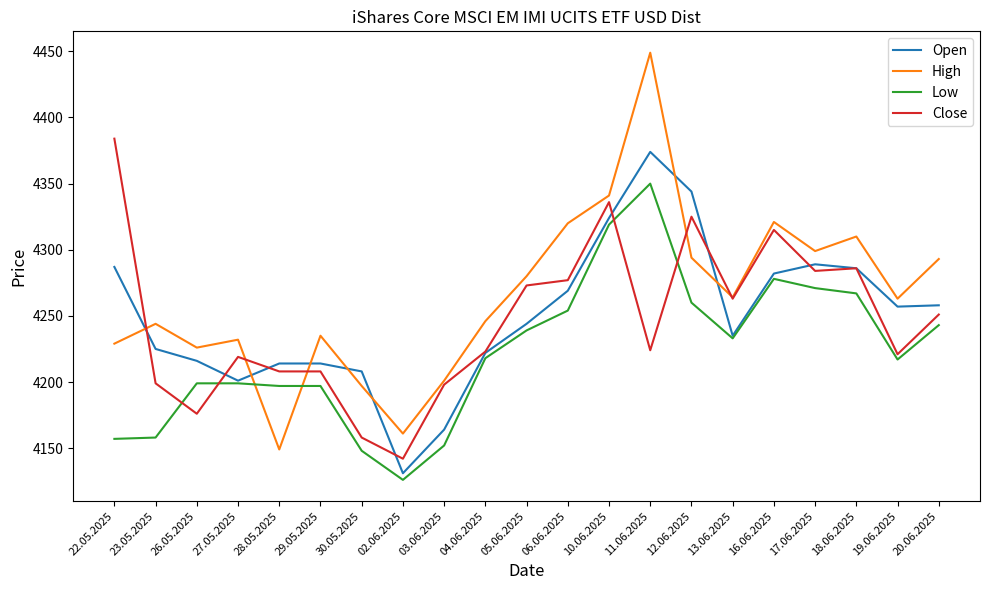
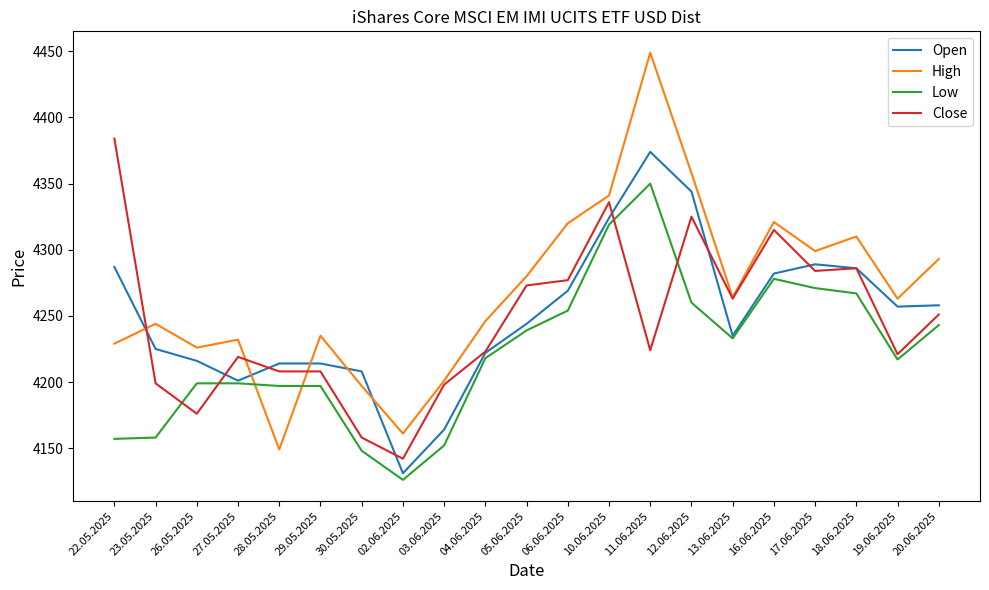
High, 12.06.2025: 4294 -> 4358
